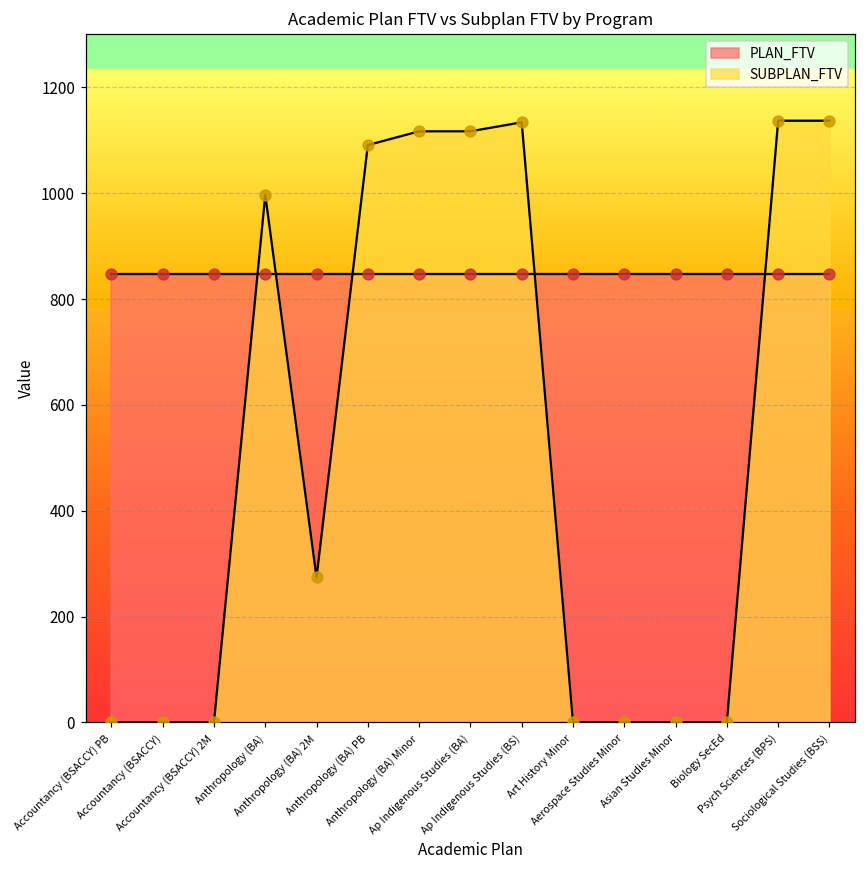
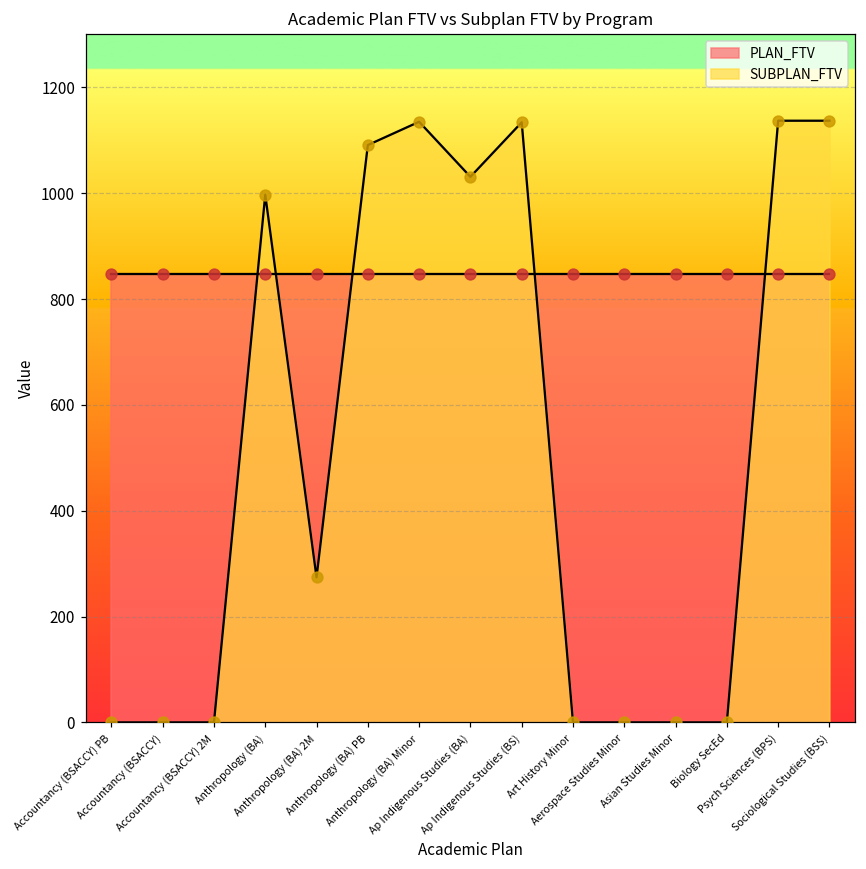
SUBPLAN_FTV, Anthropology (BA) Minor: 1120 -> 1140
SUBPLAN_FTV, Ap Indigenous Studies (BA): 1120 -> 1030
